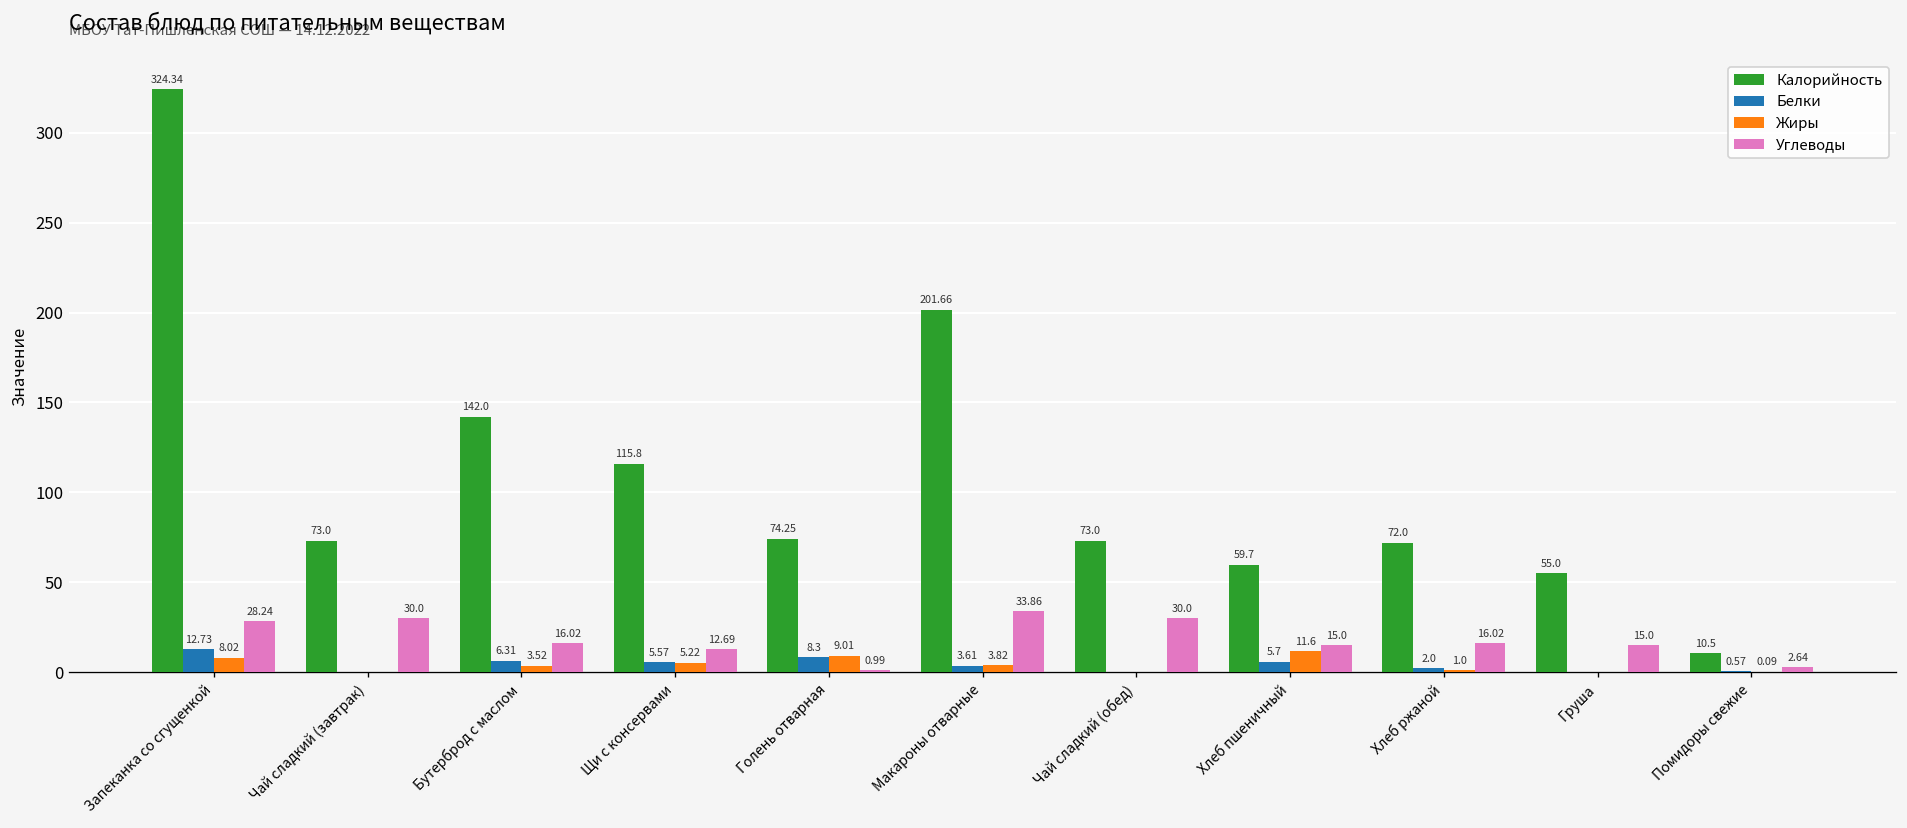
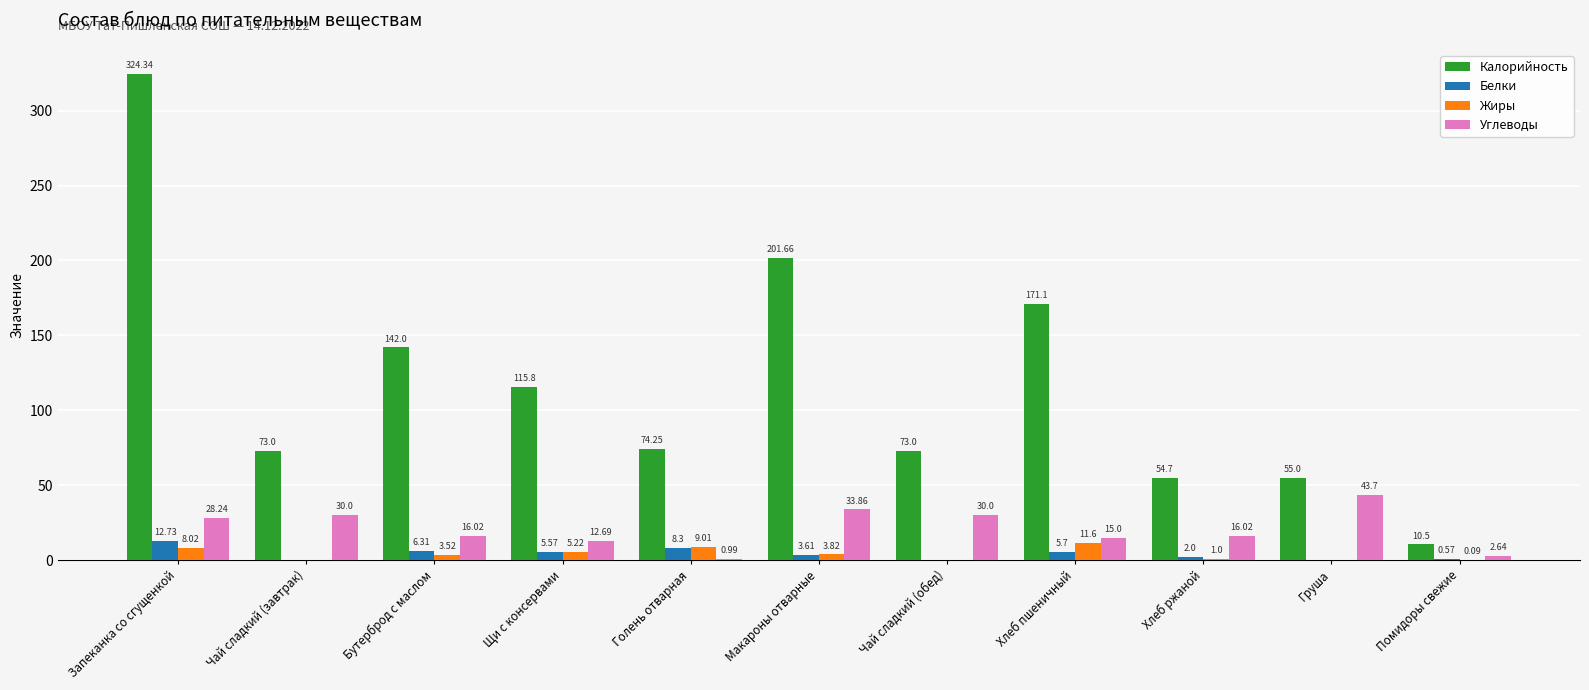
Калорийность, Хлеб пшеничный: 59.7 -> 171.1
Калорийность, Хлеб ржаной: 72.0 -> 54.7
Углеводы, Груша: 15.0 -> 43.7
